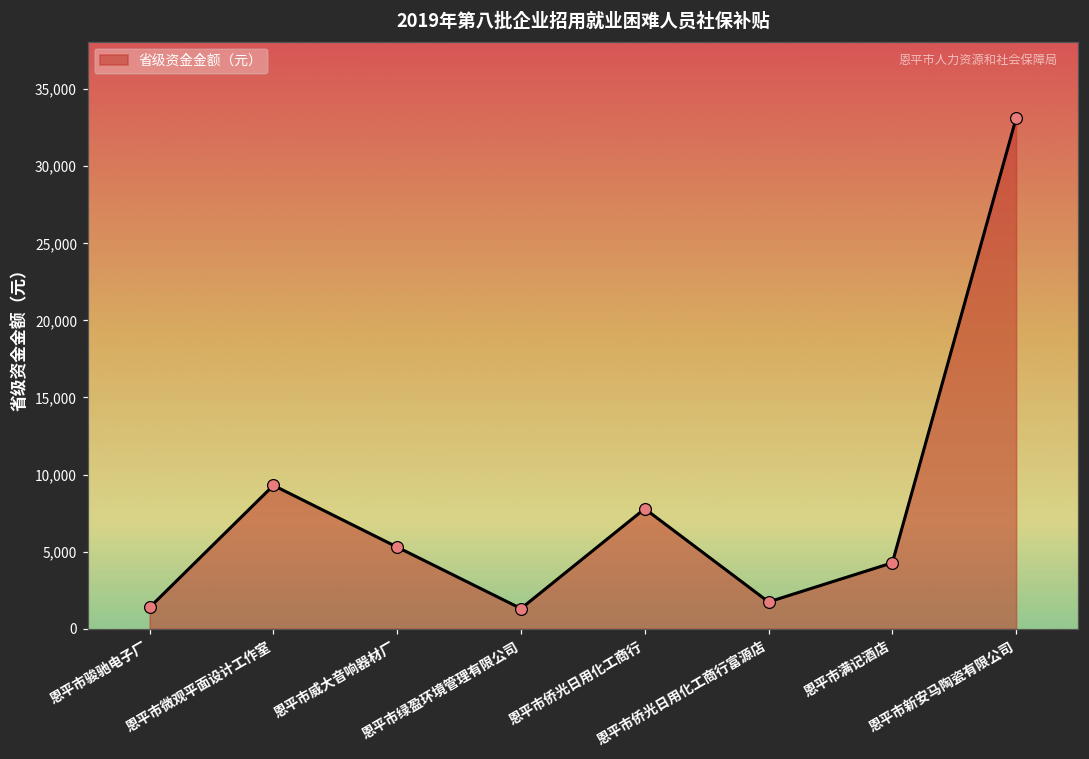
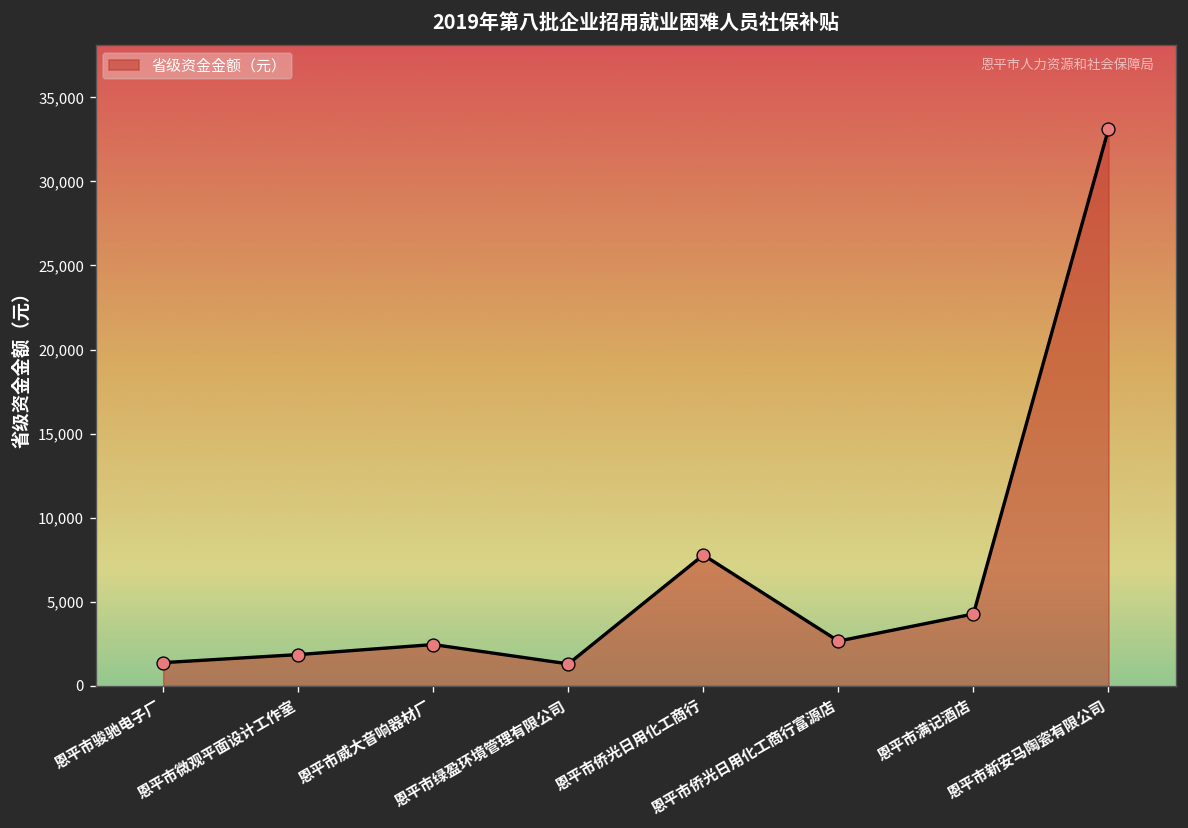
恩平市微观平面设计工作室: 9,300 -> 1,900
恩平市威大音响器材厂: 5,300 -> 2,500
恩平市侨光日用化工商行富源店: 1,700 -> 2,700
